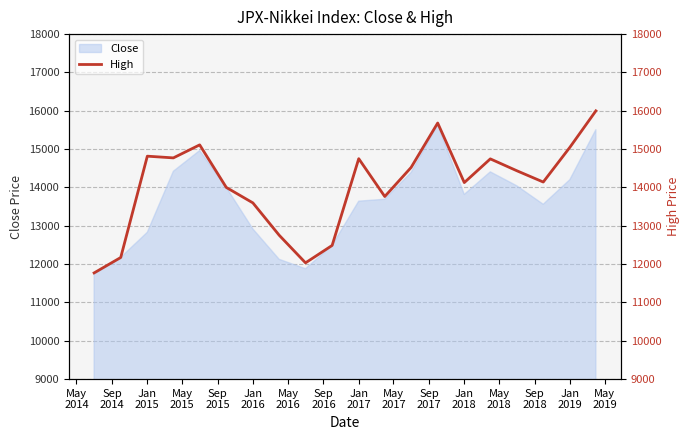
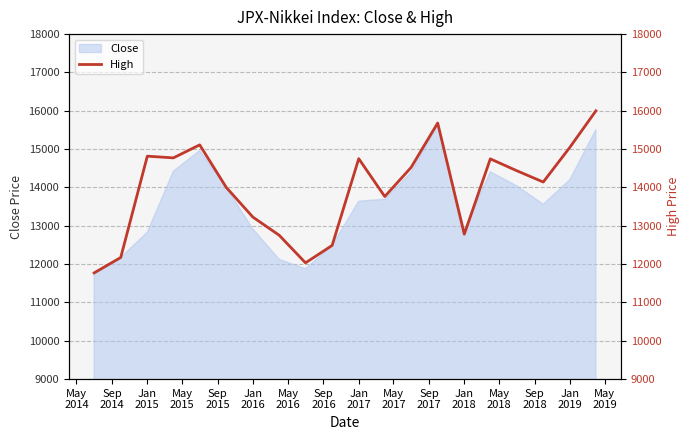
Close, Jan 2018: 13800 -> 12900
High, Jan 2016: 13600 -> 13200
High, Jan 2018: 14100 -> 12800
